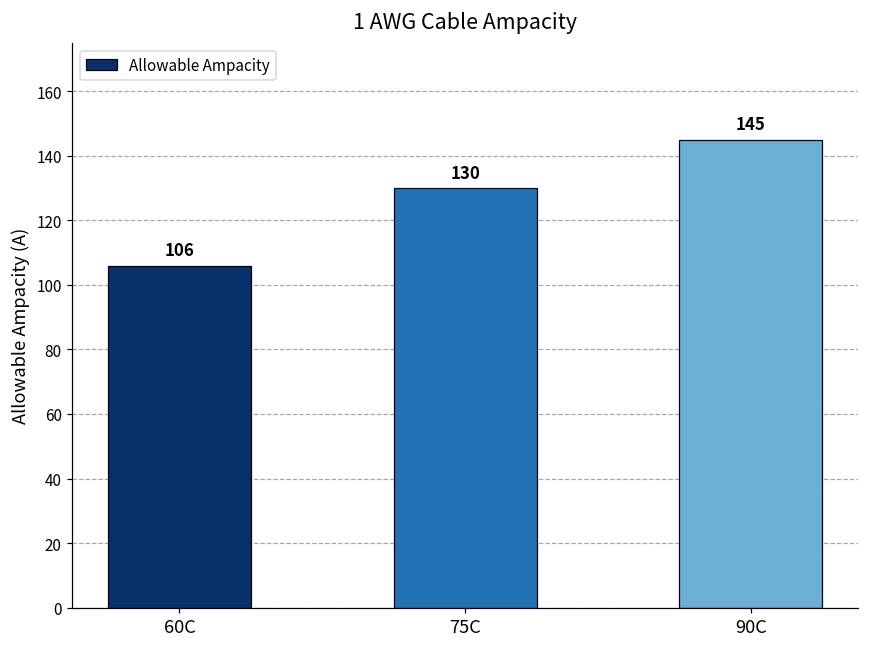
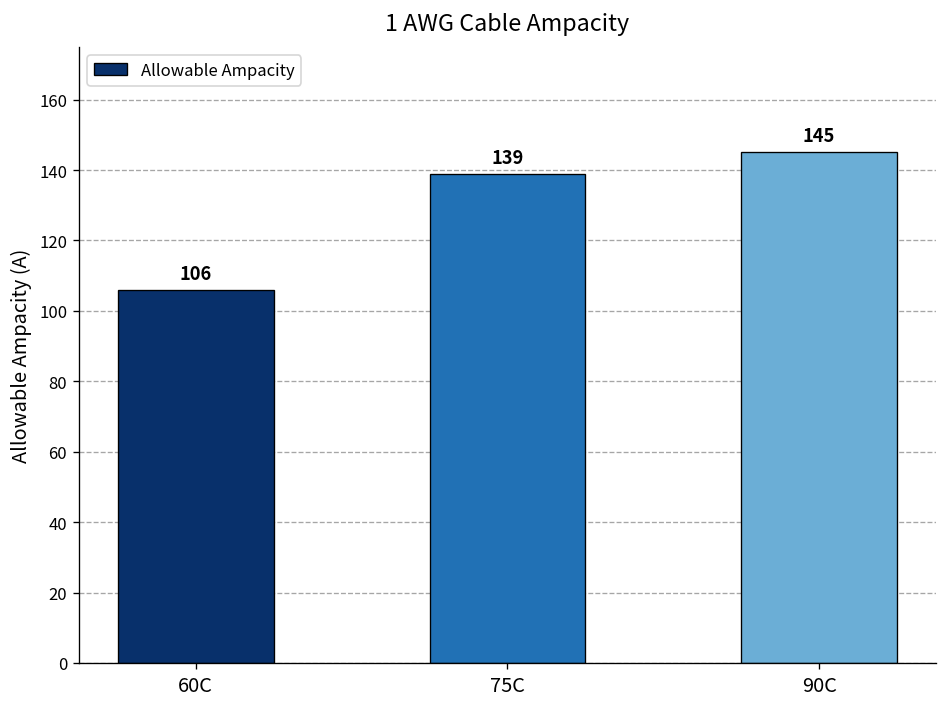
75C: 130 -> 139
